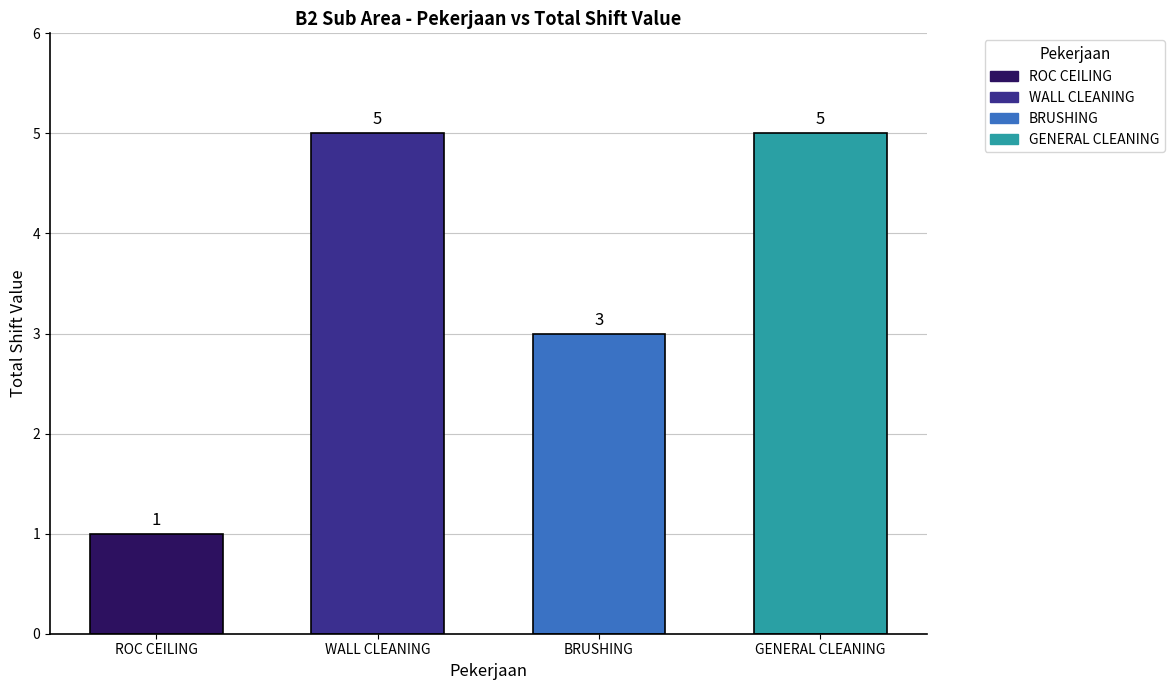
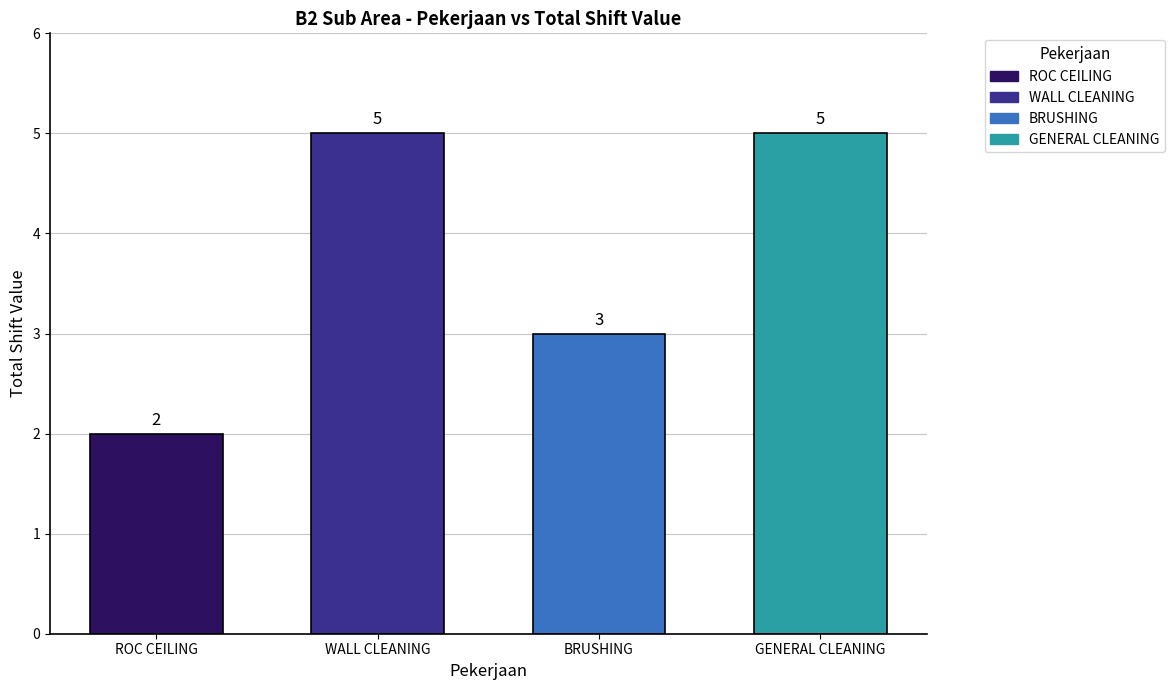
ROC CEILING: 1 -> 2
